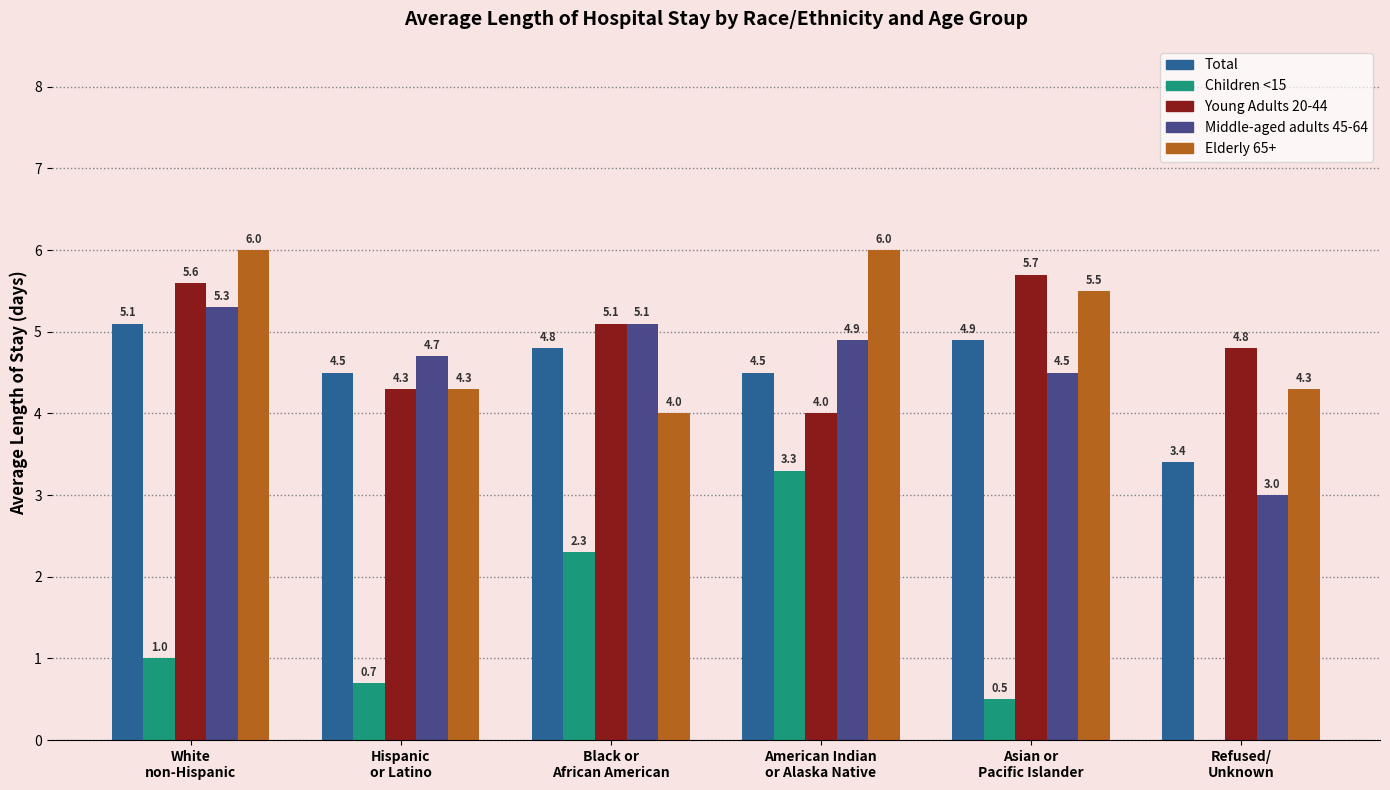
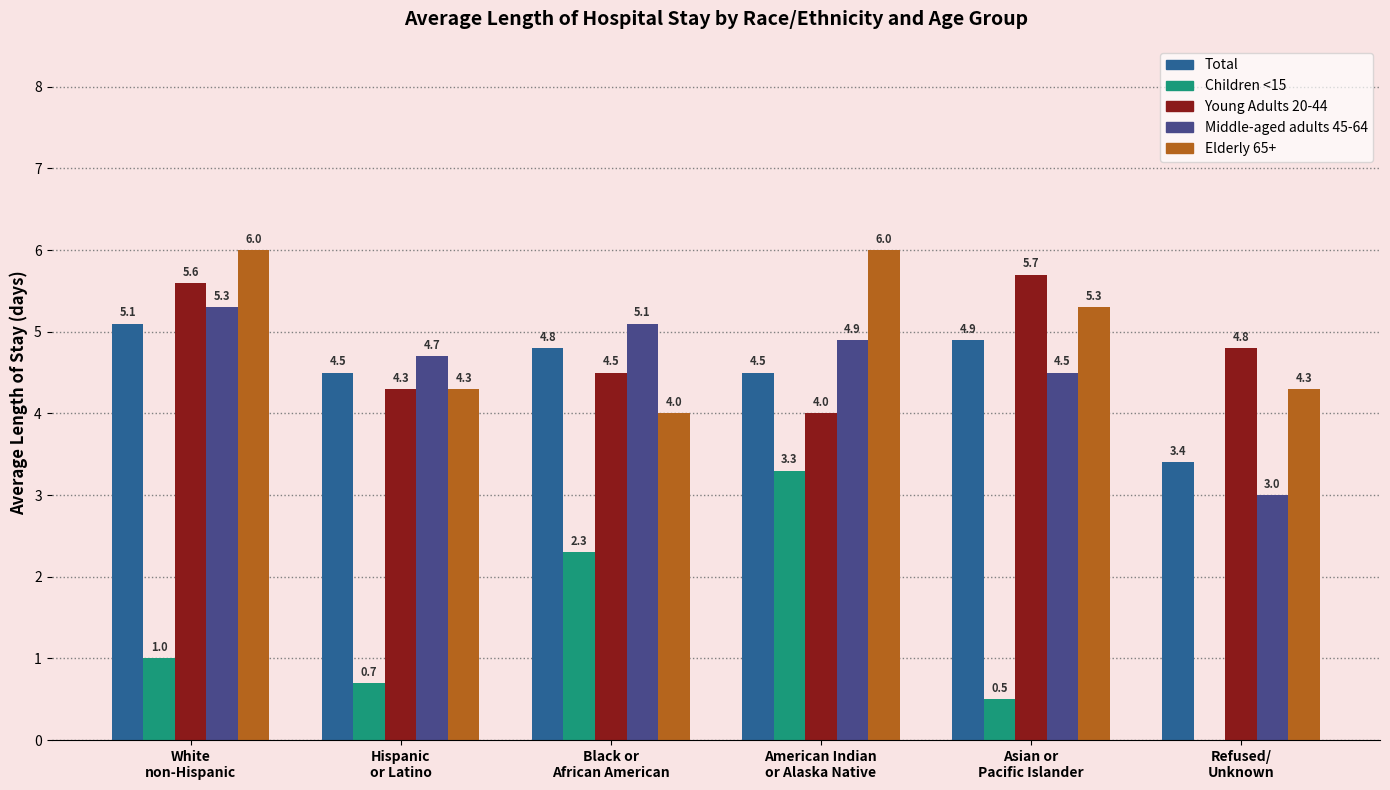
Young Adults 20-44, Black or African American: 5.1 -> 4.5
Elderly 65+, Asian or Pacific Islander: 5.5 -> 5.3
